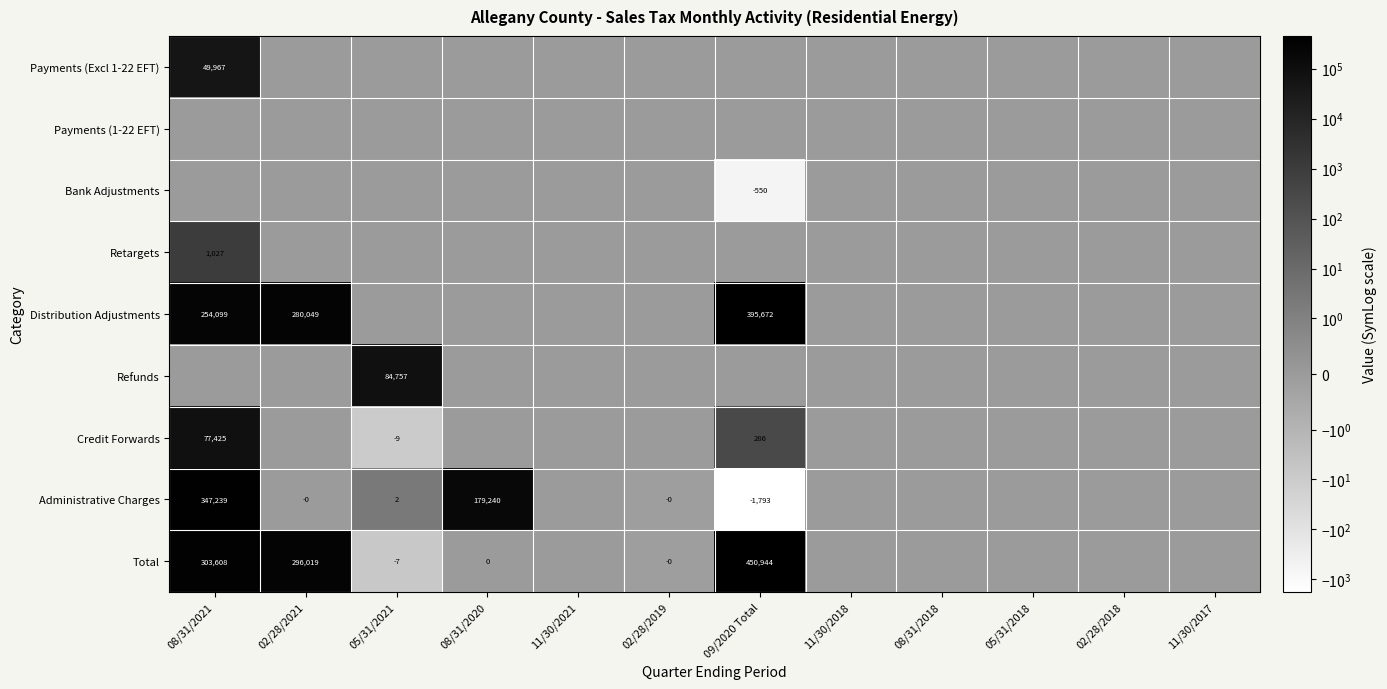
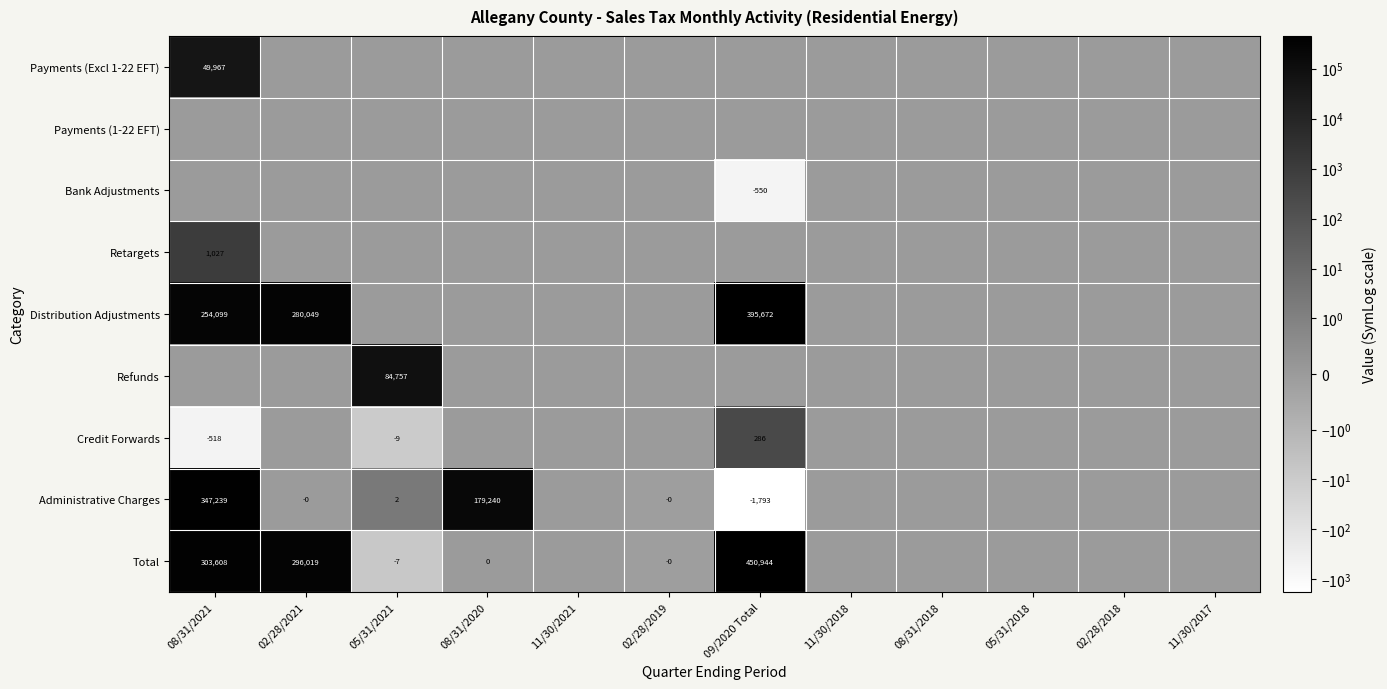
Credit Forwards, 08/31/2021: 77,425 -> -518
